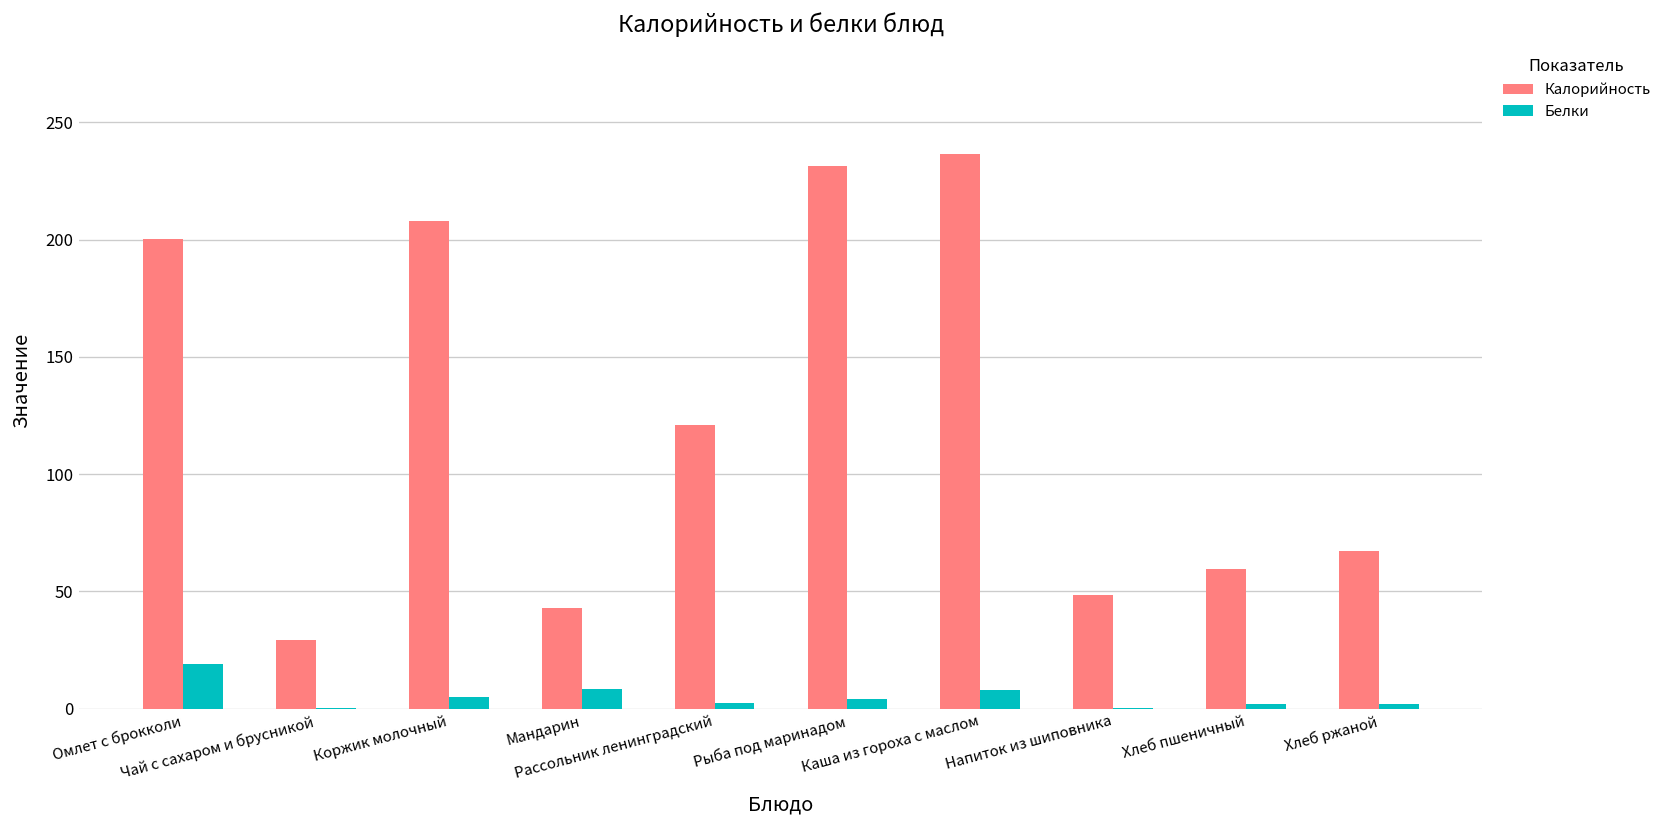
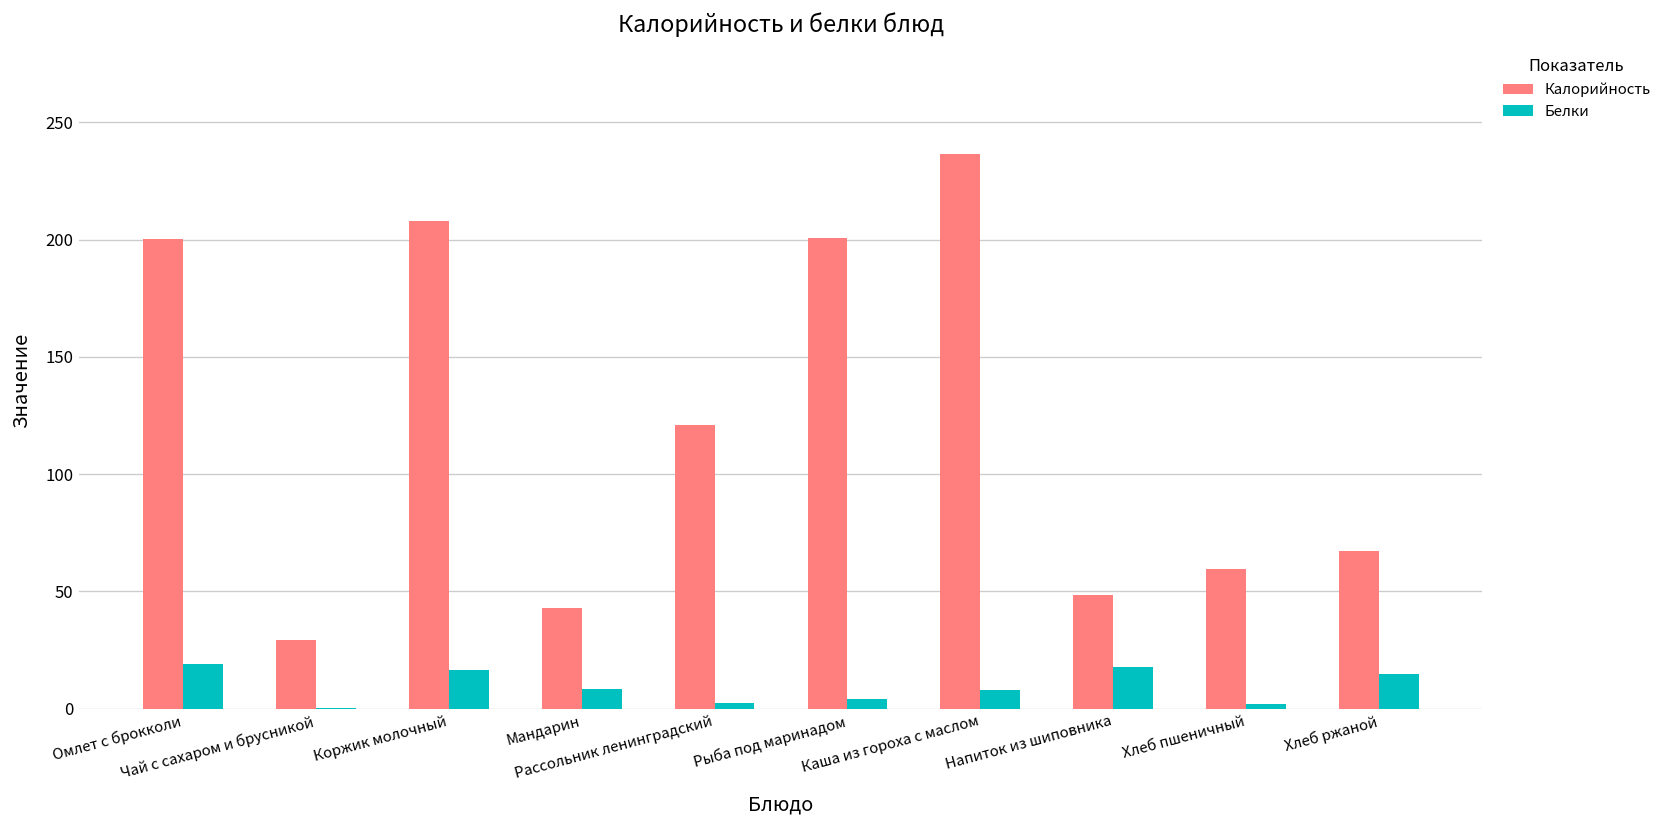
Белки, Коржик молочный: 5 -> 17
Калорийность, Рыба под маринадом: 231 -> 201
Белки, Напиток из шиповника: 0 -> 18
Белки, Хлеб ржаной: 2 -> 15
